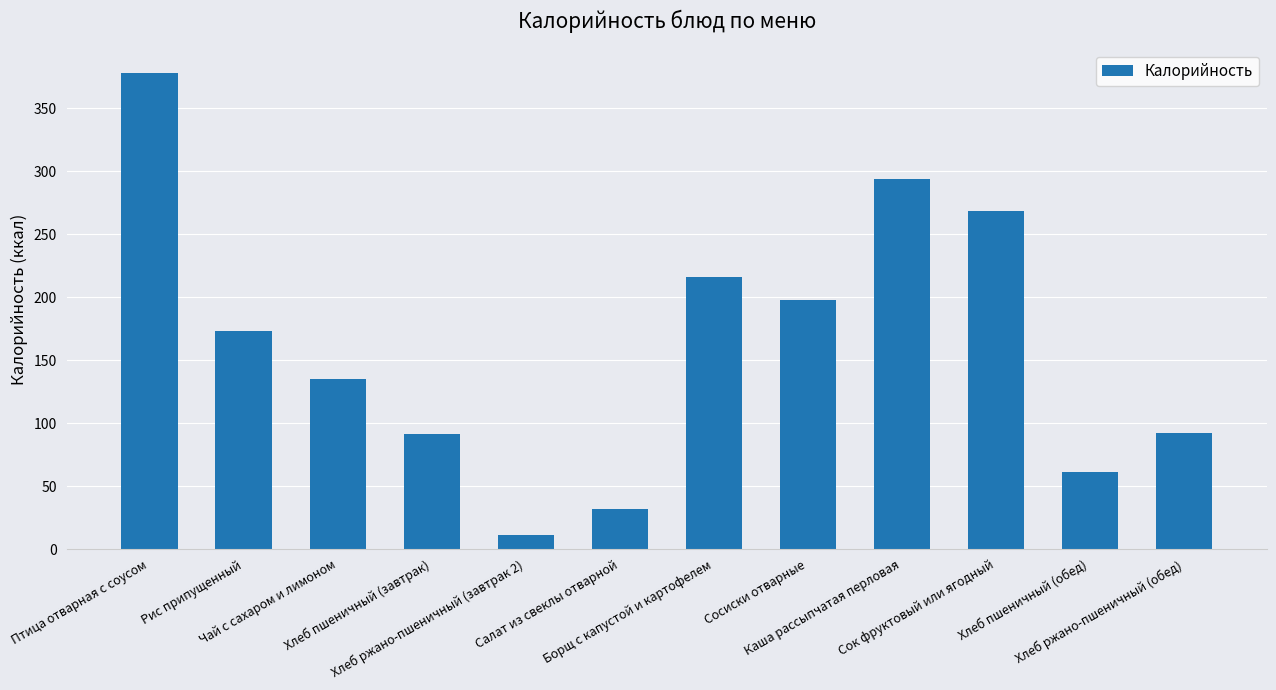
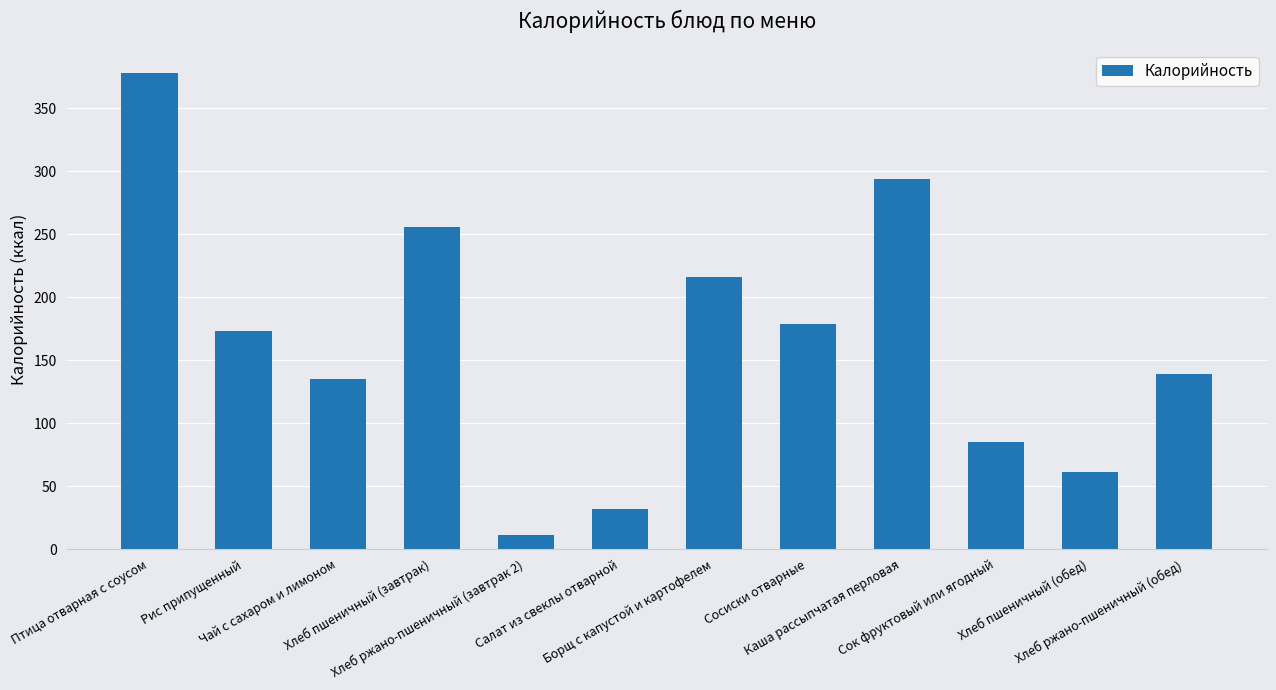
Хлеб пшеничный (завтрак): 91 -> 256
Сосиски отварные: 198 -> 179
Сок фруктовый или ягодный: 268 -> 85
Хлеб ржано-пшеничный (обед): 92 -> 139
